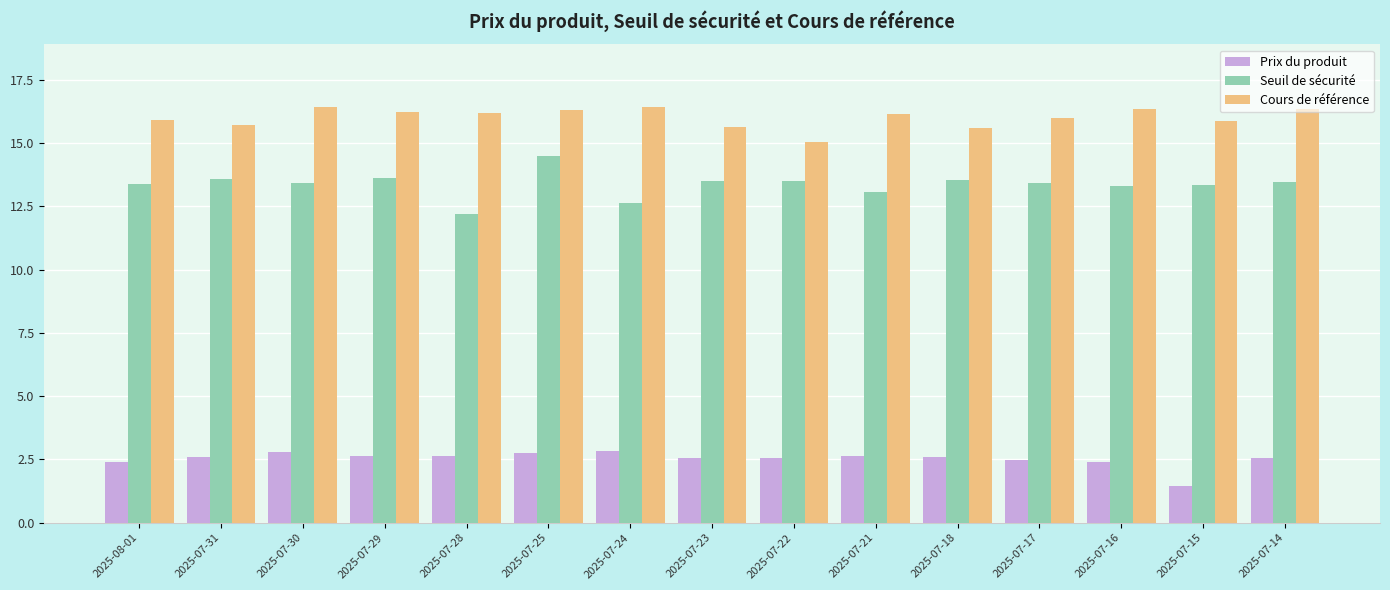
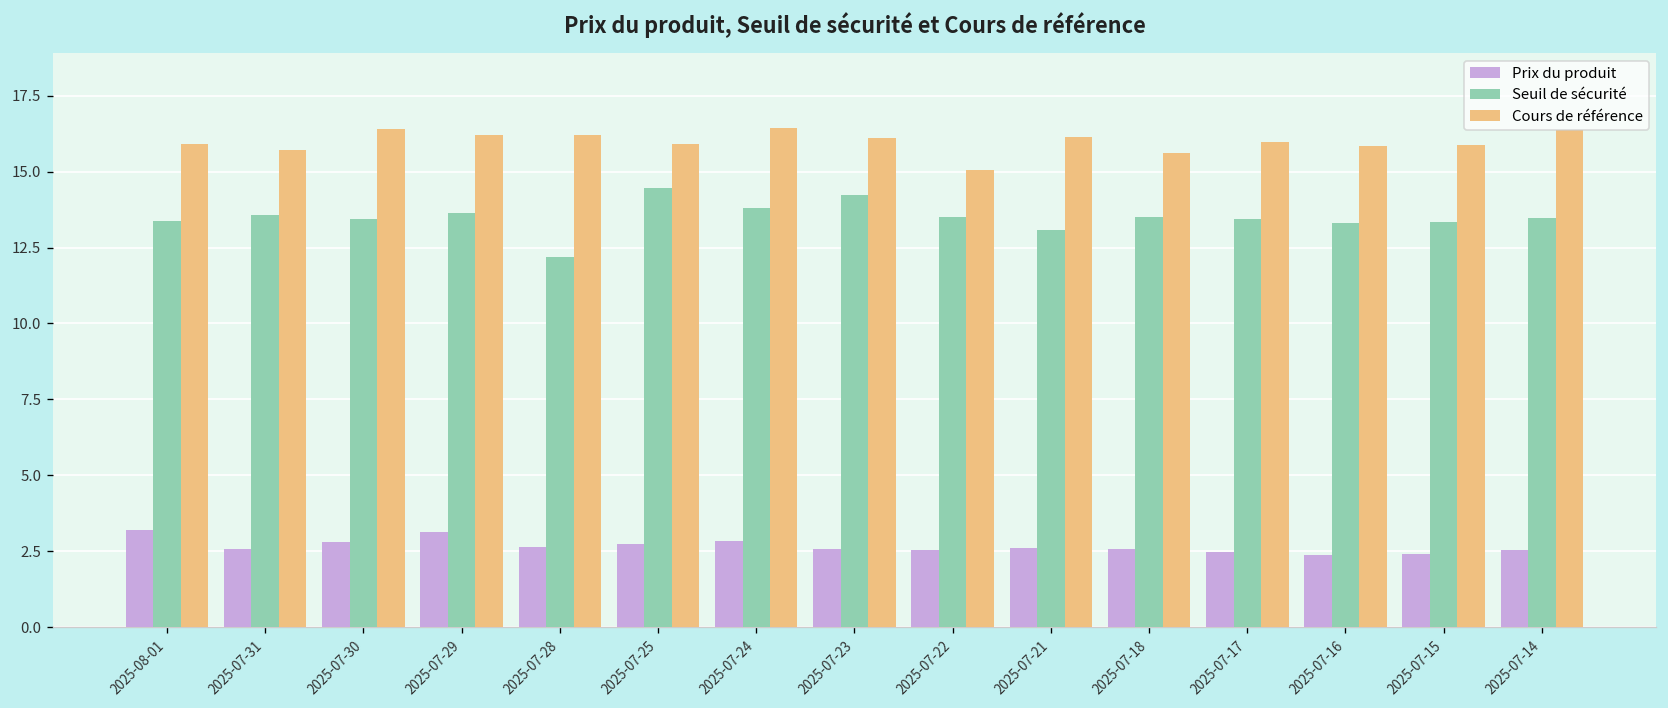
Prix du produit, 2025-08-01: 2.4 -> 3.2
Prix du produit, 2025-07-29: 2.7 -> 3.1
Cours de référence, 2025-07-25: 16.3 -> 15.9
Seuil de sécurité, 2025-07-24: 12.6 -> 13.8
Seuil de sécurité, 2025-07-23: 13.5 -> 14.2
Cours de référence, 2025-07-23: 15.6 -> 16.1
Cours de référence, 2025-07-16: 16.4 -> 15.8
Prix du produit, 2025-07-15: 1.5 -> 2.4
